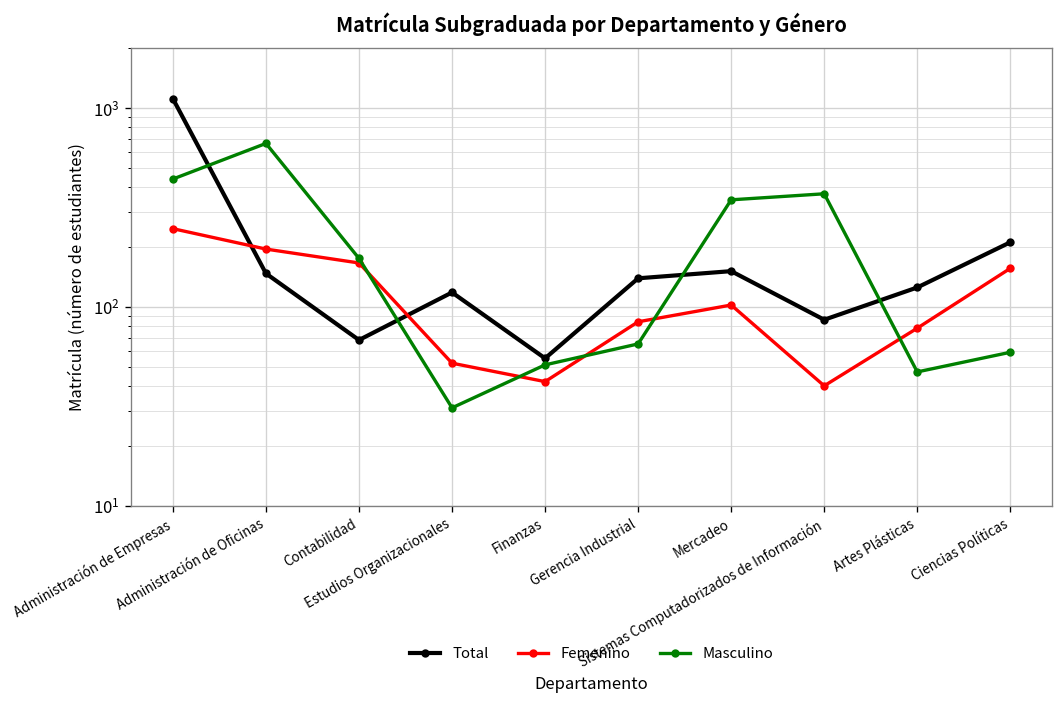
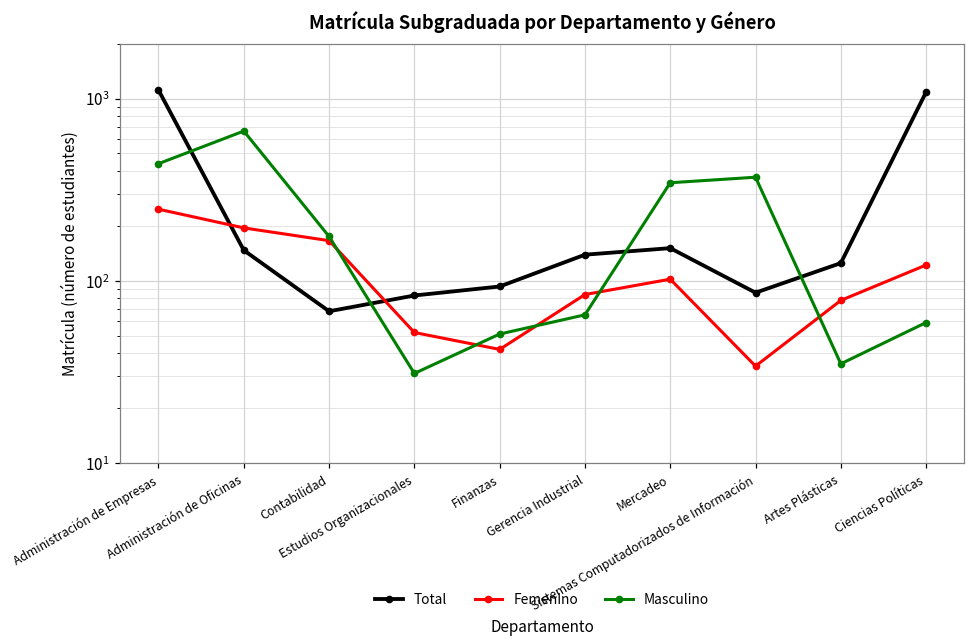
Total, Estudios Organizacionales: 120 -> 80
Total, Finanzas: 55 -> 90
Femenino, Sistemas Computadorizados de Información: 40 -> 34
Masculino, Artes Plásticas: 47 -> 35
Total, Ciencias Políticas: 210 -> 1100
Femenino, Ciencias Políticas: 160 -> 120
